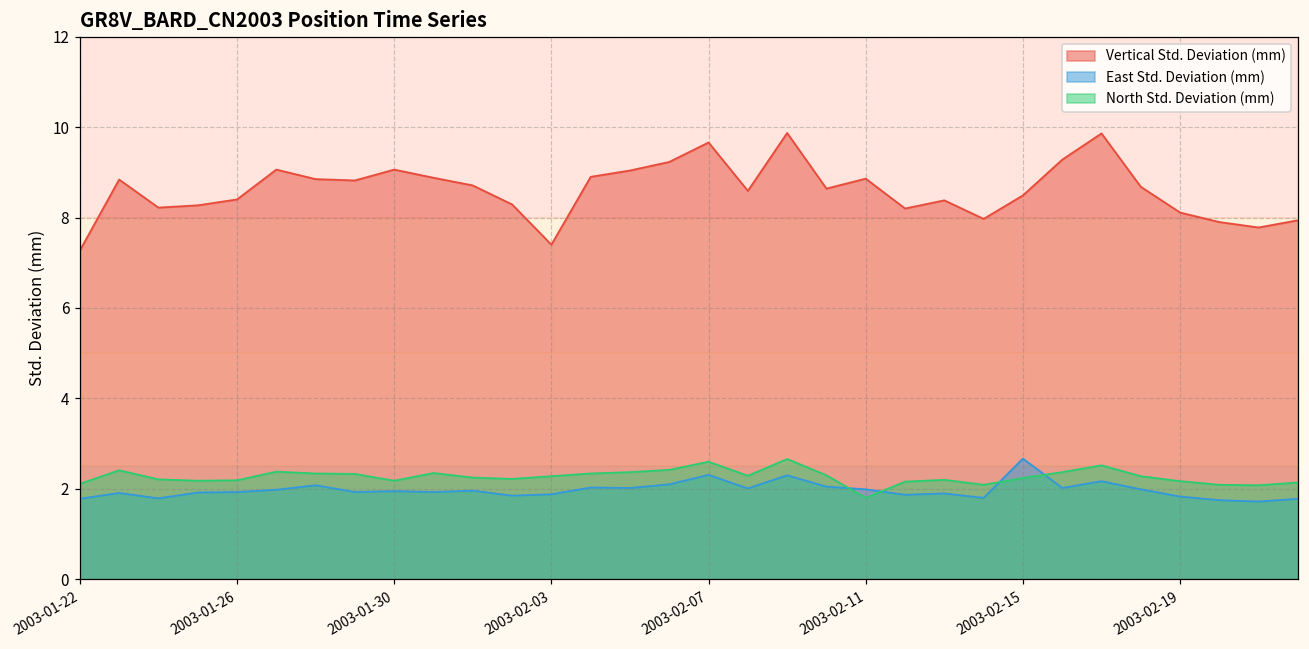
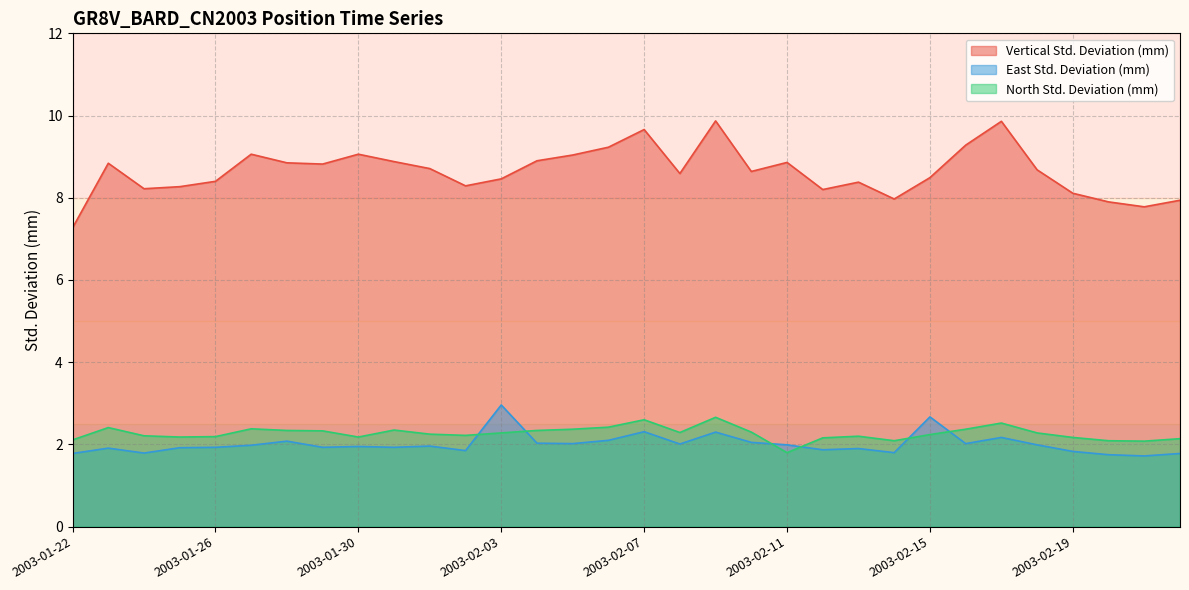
Vertical Std. Deviation (mm), 2003-02-03: 7.4 -> 8.5
East Std. Deviation (mm), 2003-02-03: 1.9 -> 3.0
